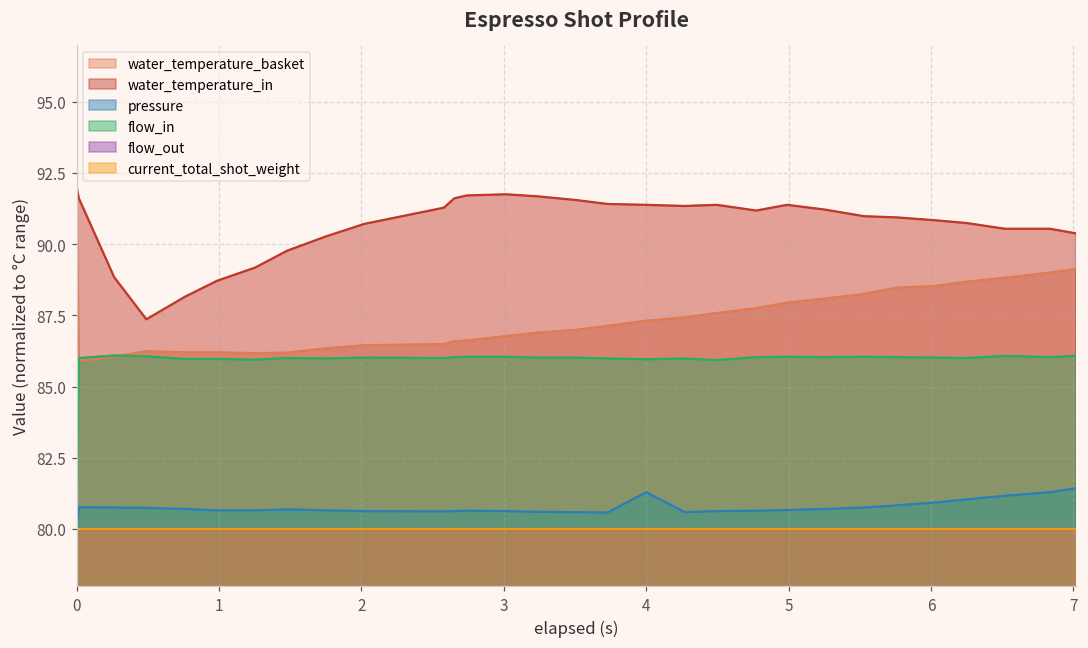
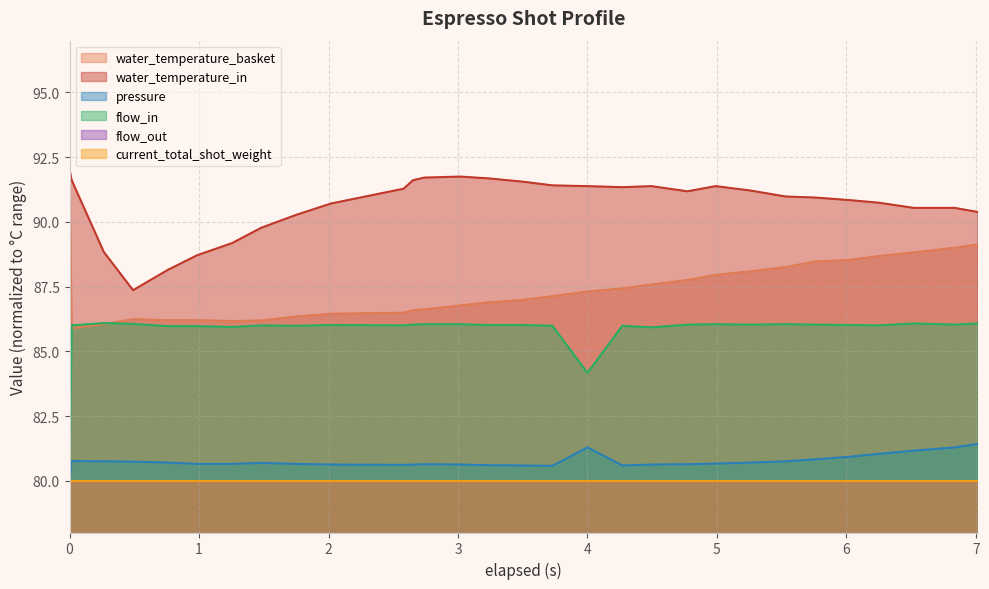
flow_in, 4: 86.0 -> 84.2
